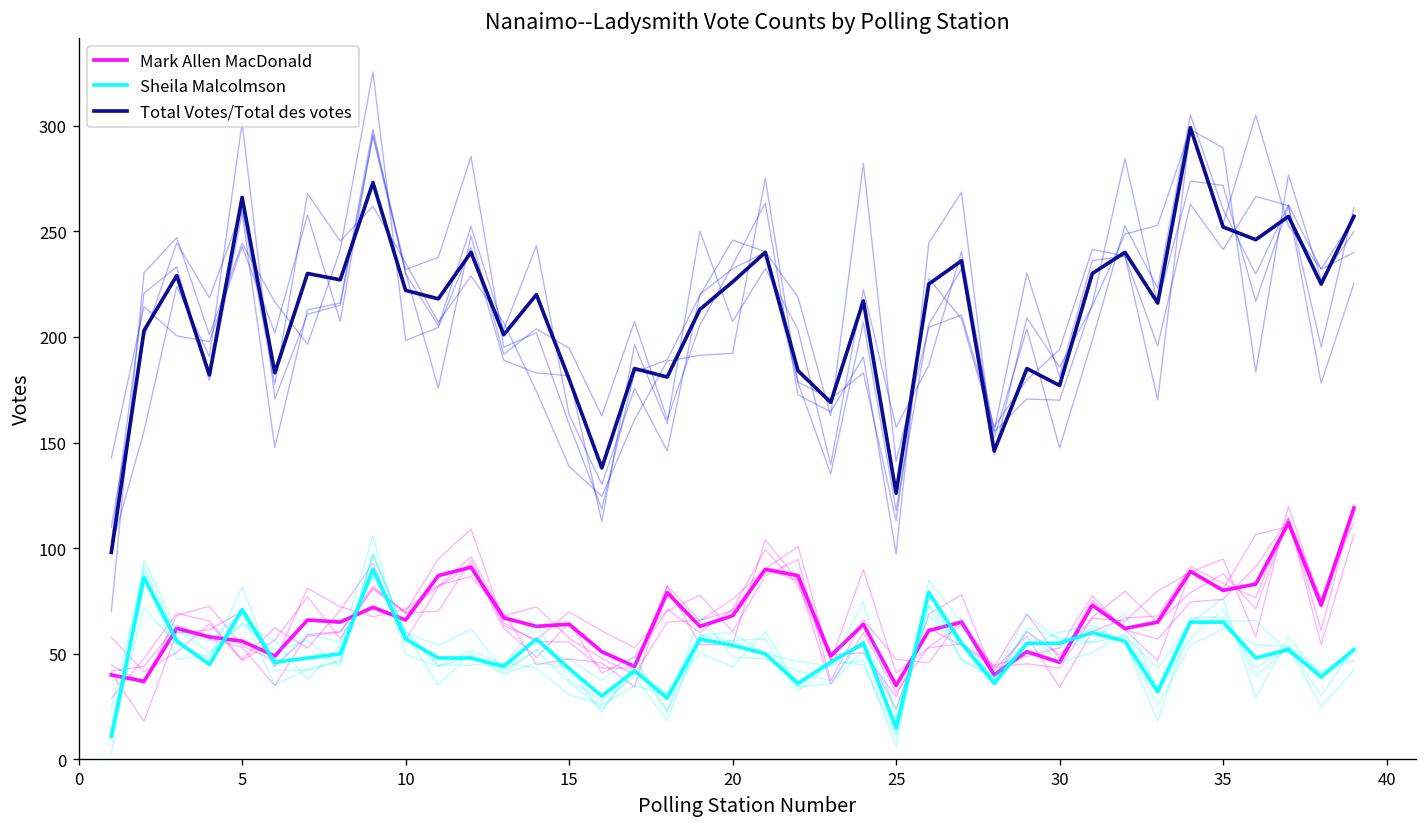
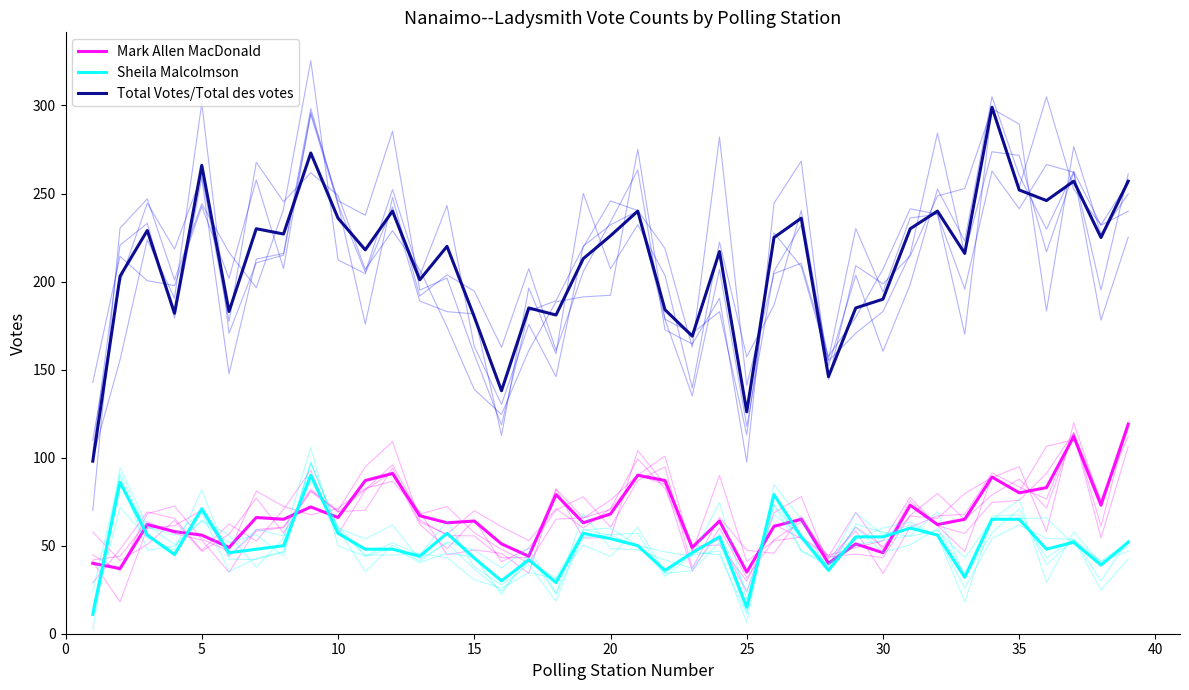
Total Votes/Total des votes, 10: 222 -> 236
Total Votes/Total des votes, 30: 177 -> 190
